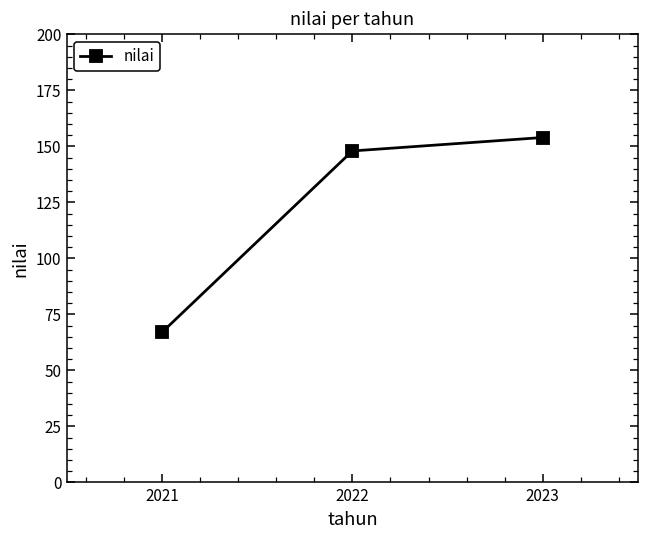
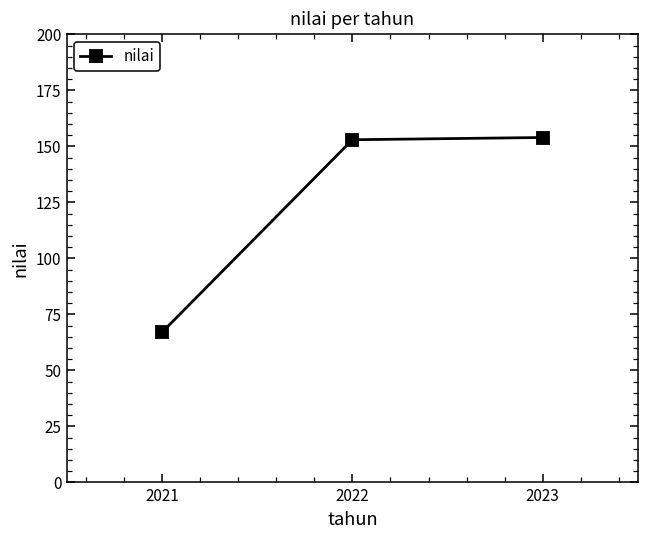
2022: 148 -> 153
